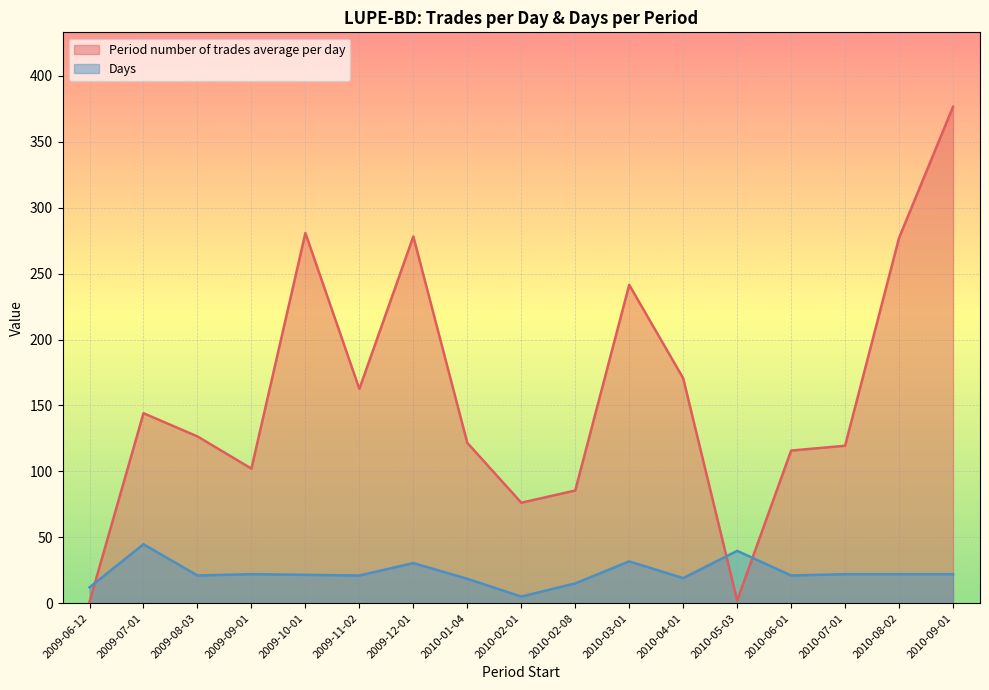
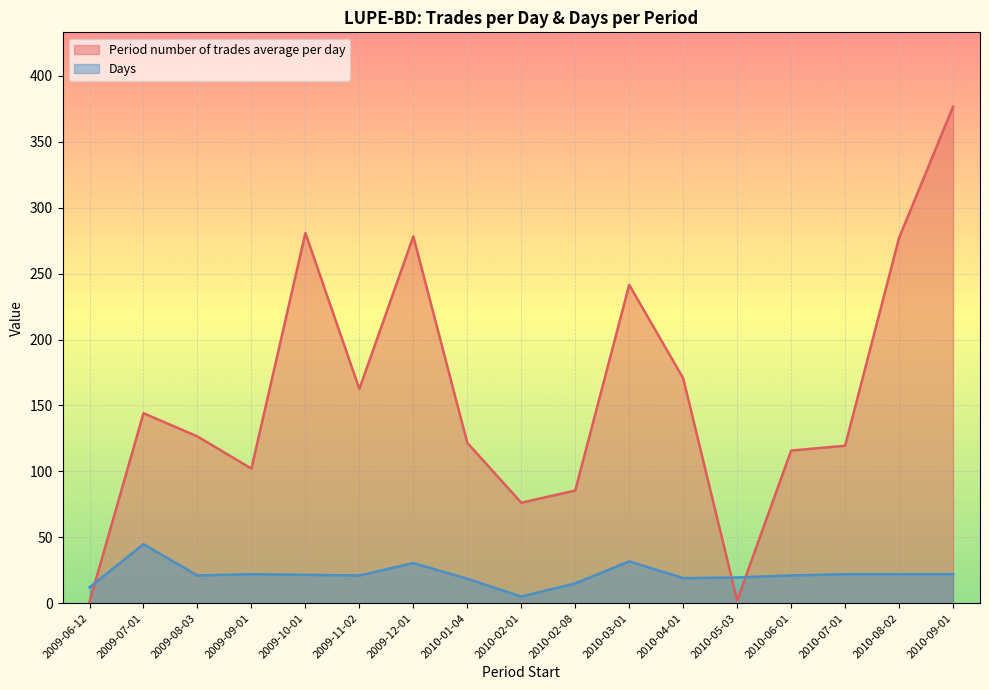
Days, 2010-05-03: 40 -> 20
